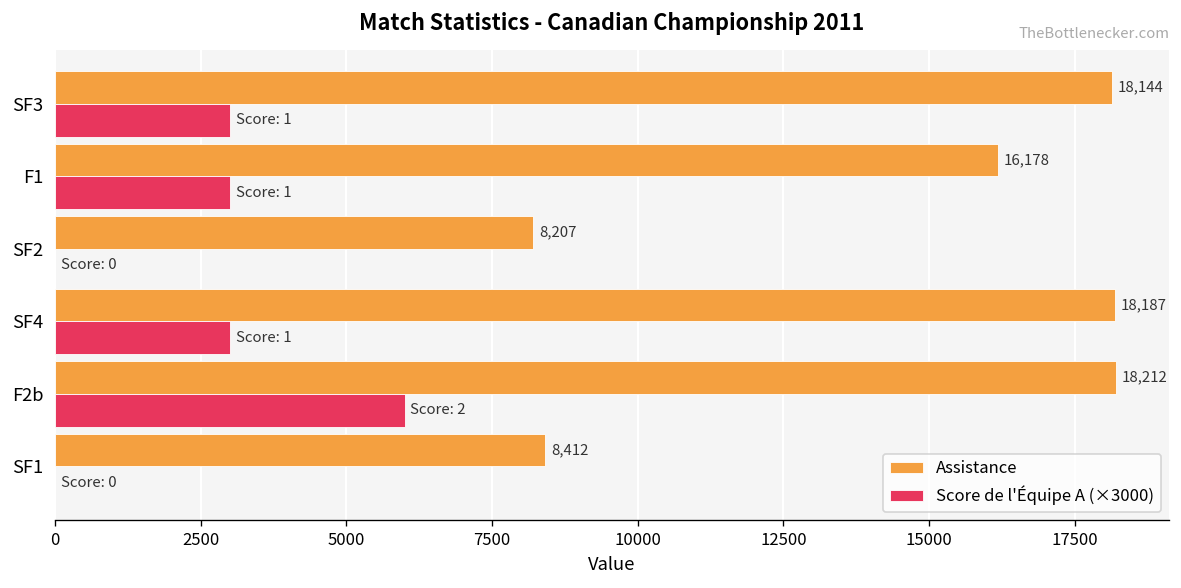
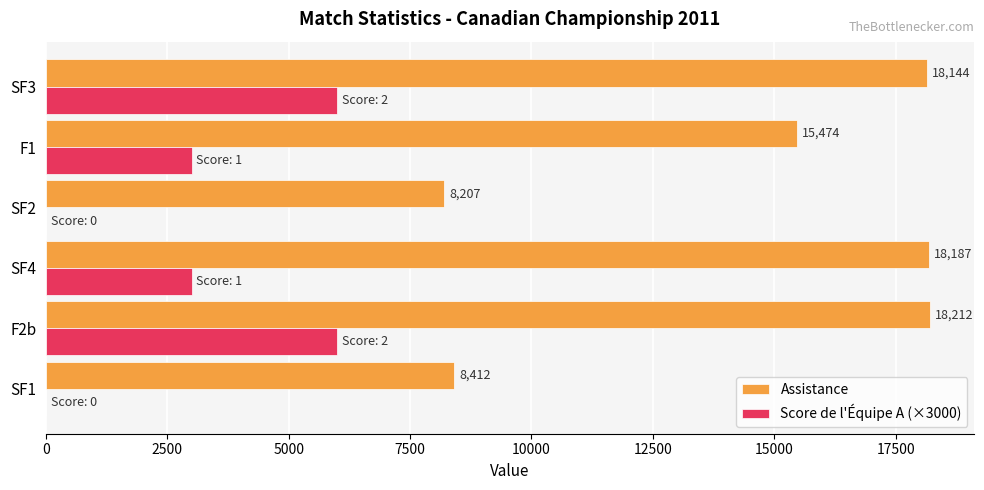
Score de l'Équipe A (×3000), SF3: 1 -> 2
Assistance, F1: 16,178 -> 15,474
